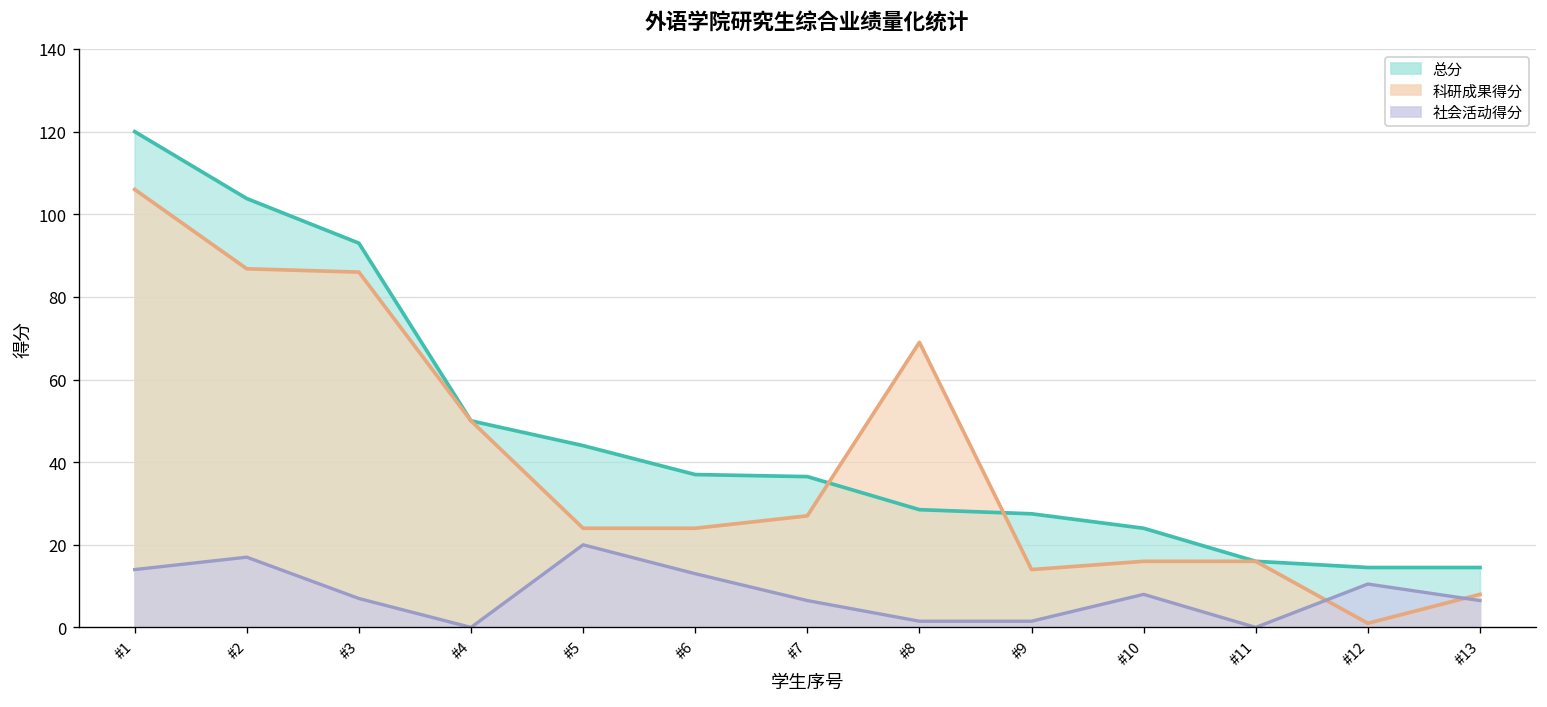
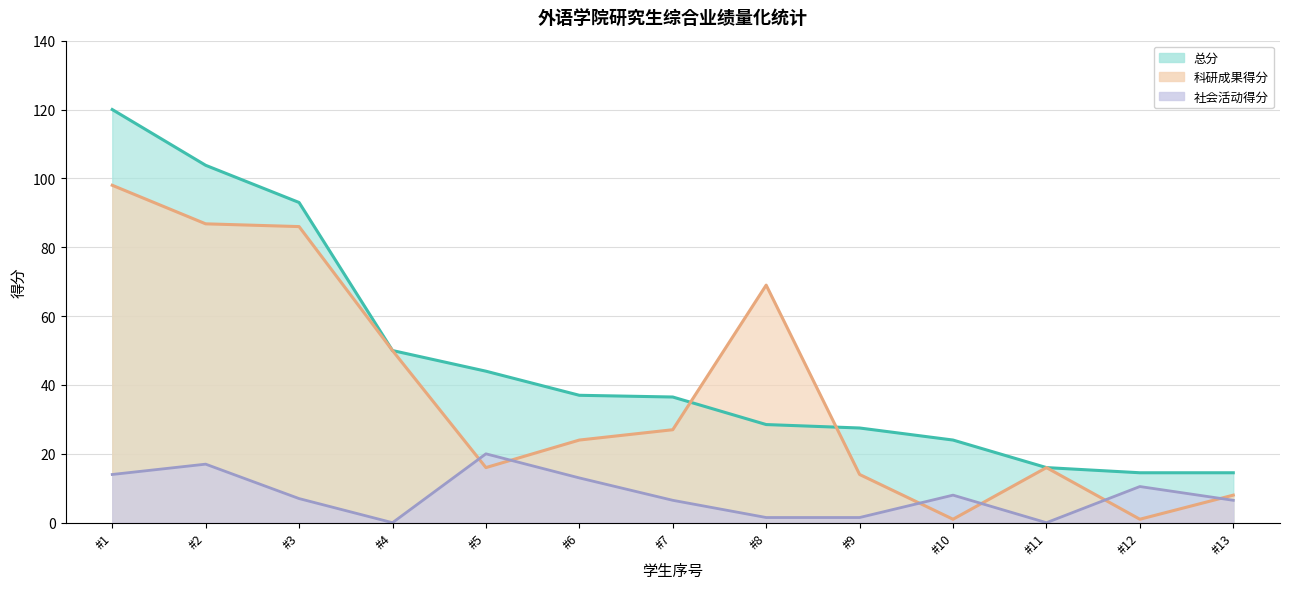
科研成果得分, #1: 106 -> 98
科研成果得分, #5: 24 -> 16
科研成果得分, #10: 16 -> 1
